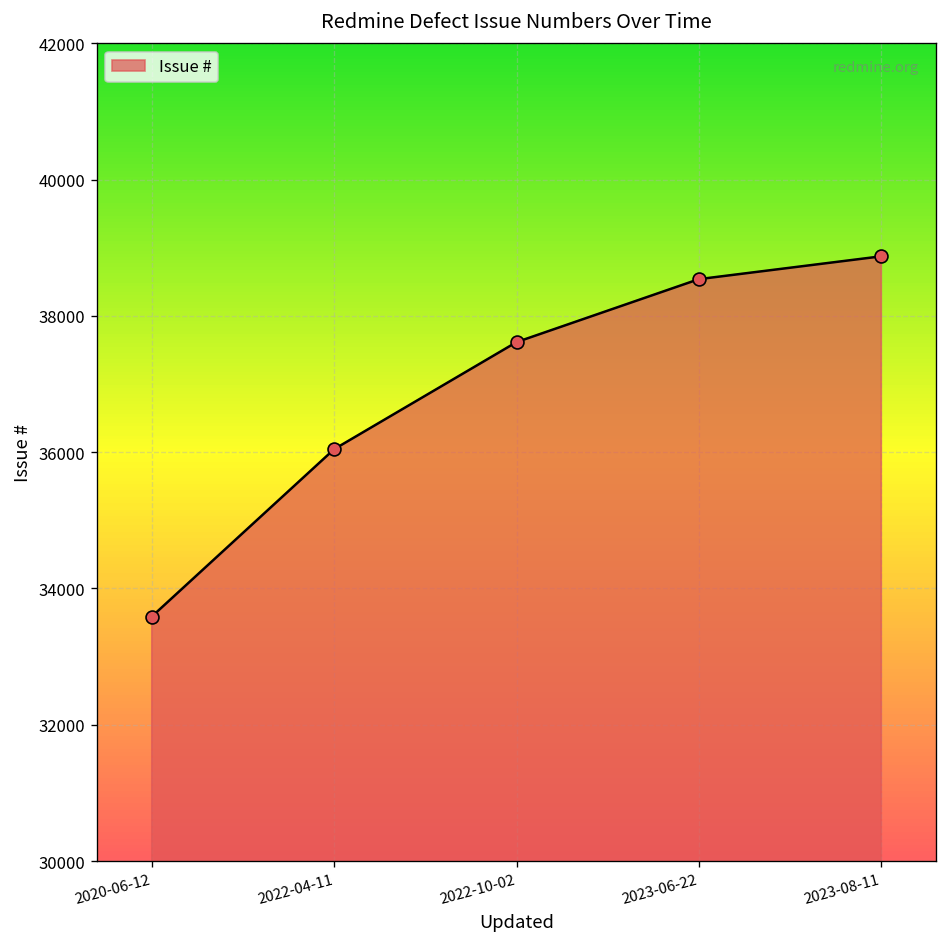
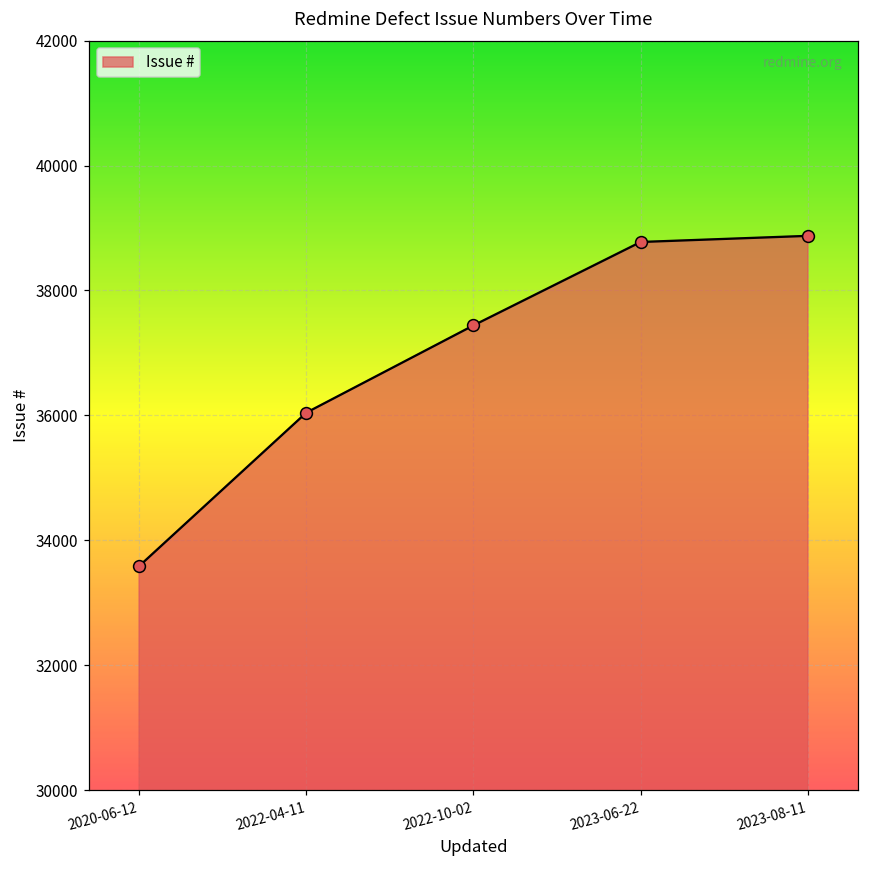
2022-10-02: 37600 -> 37400
2023-06-22: 38500 -> 38800
